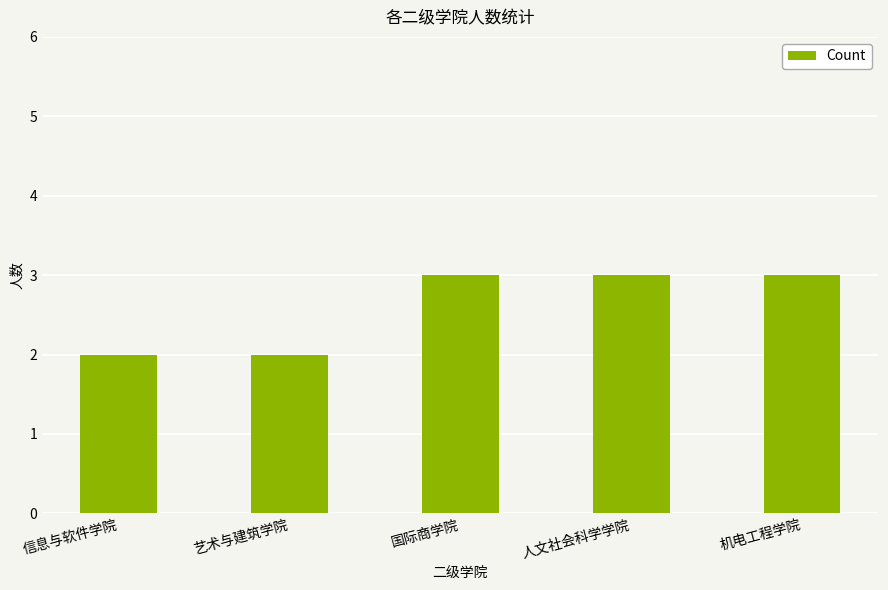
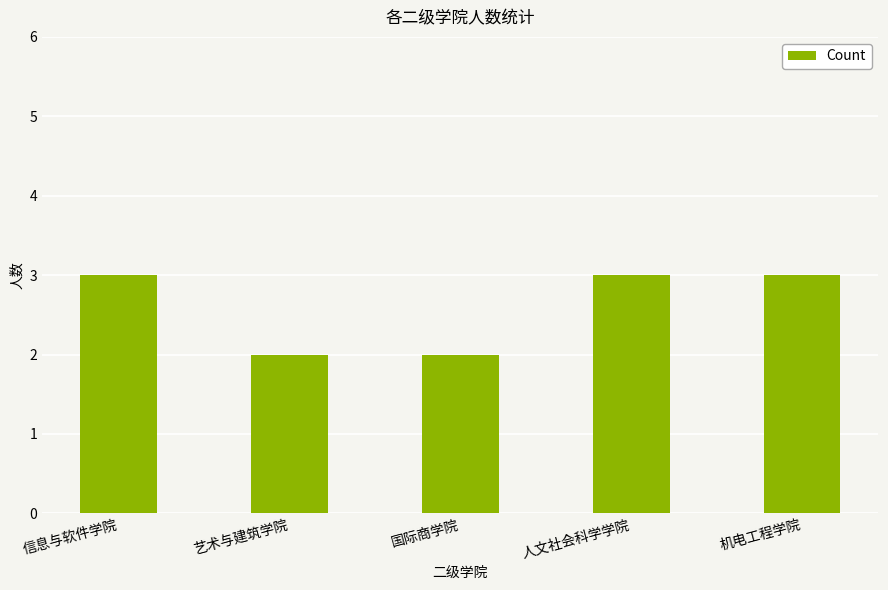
信息与软件学院: 2 -> 3
国际商学院: 3 -> 2
